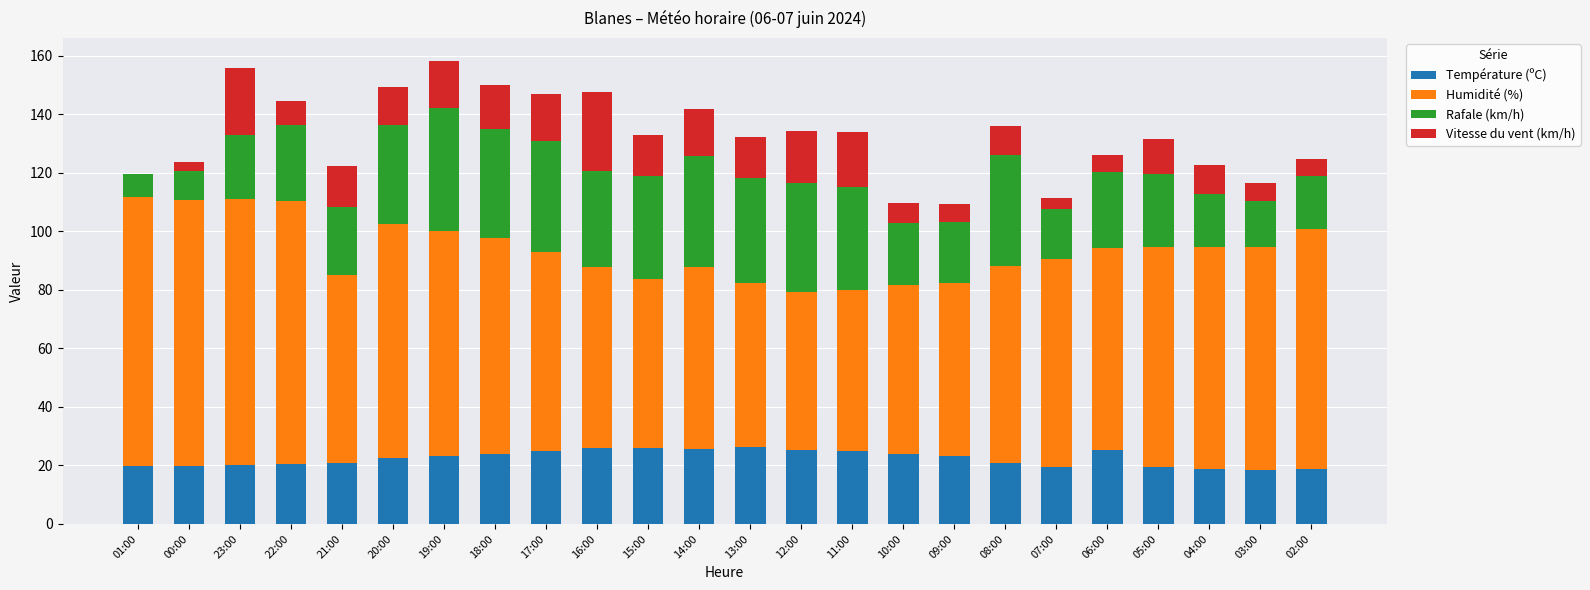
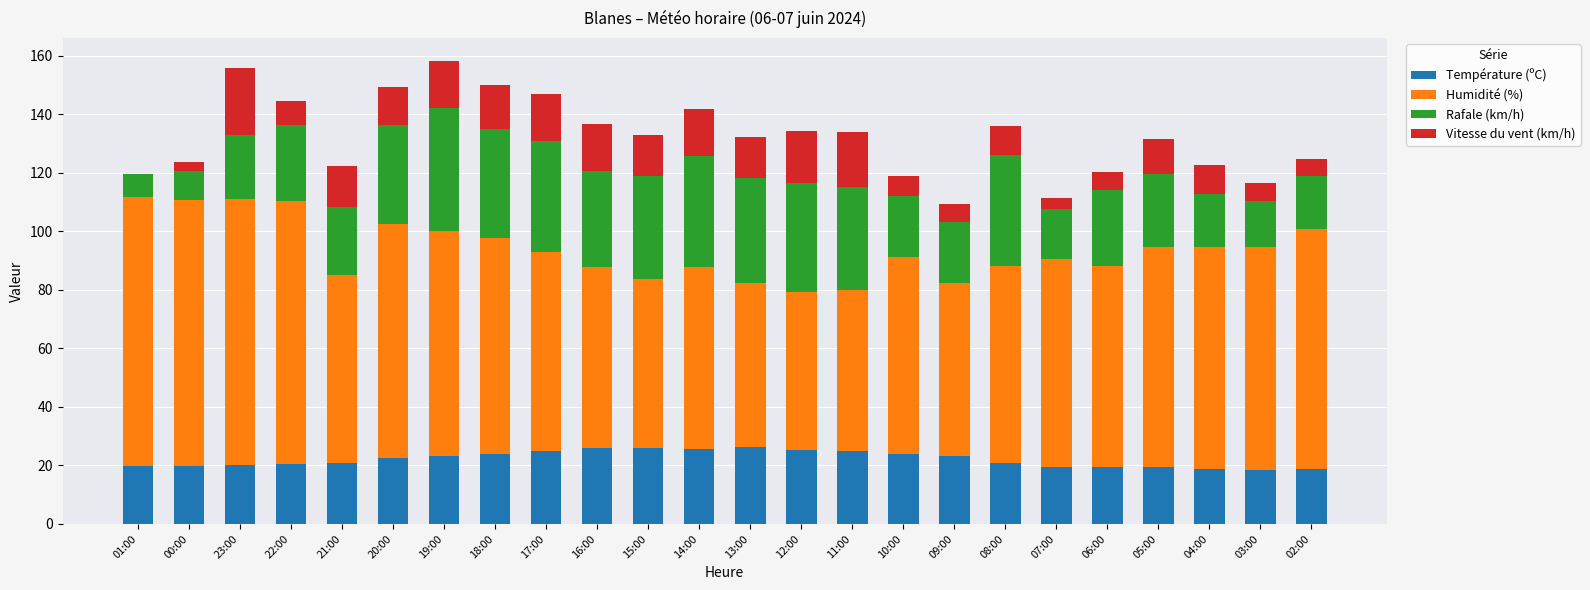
Vitesse du vent (km/h), 16:00: 27 -> 16
Humidité (%), 10:00: 58 -> 67
Température (ºC), 06:00: 25 -> 19
